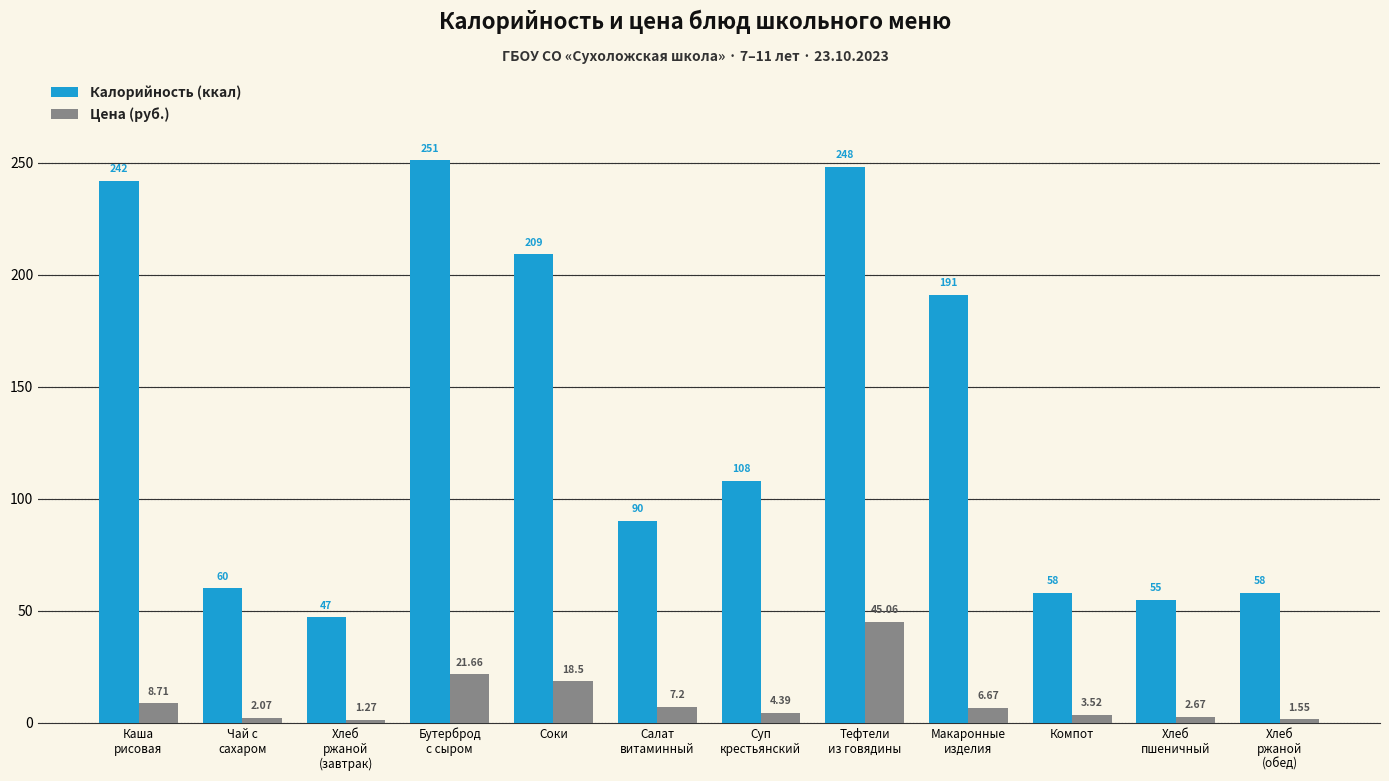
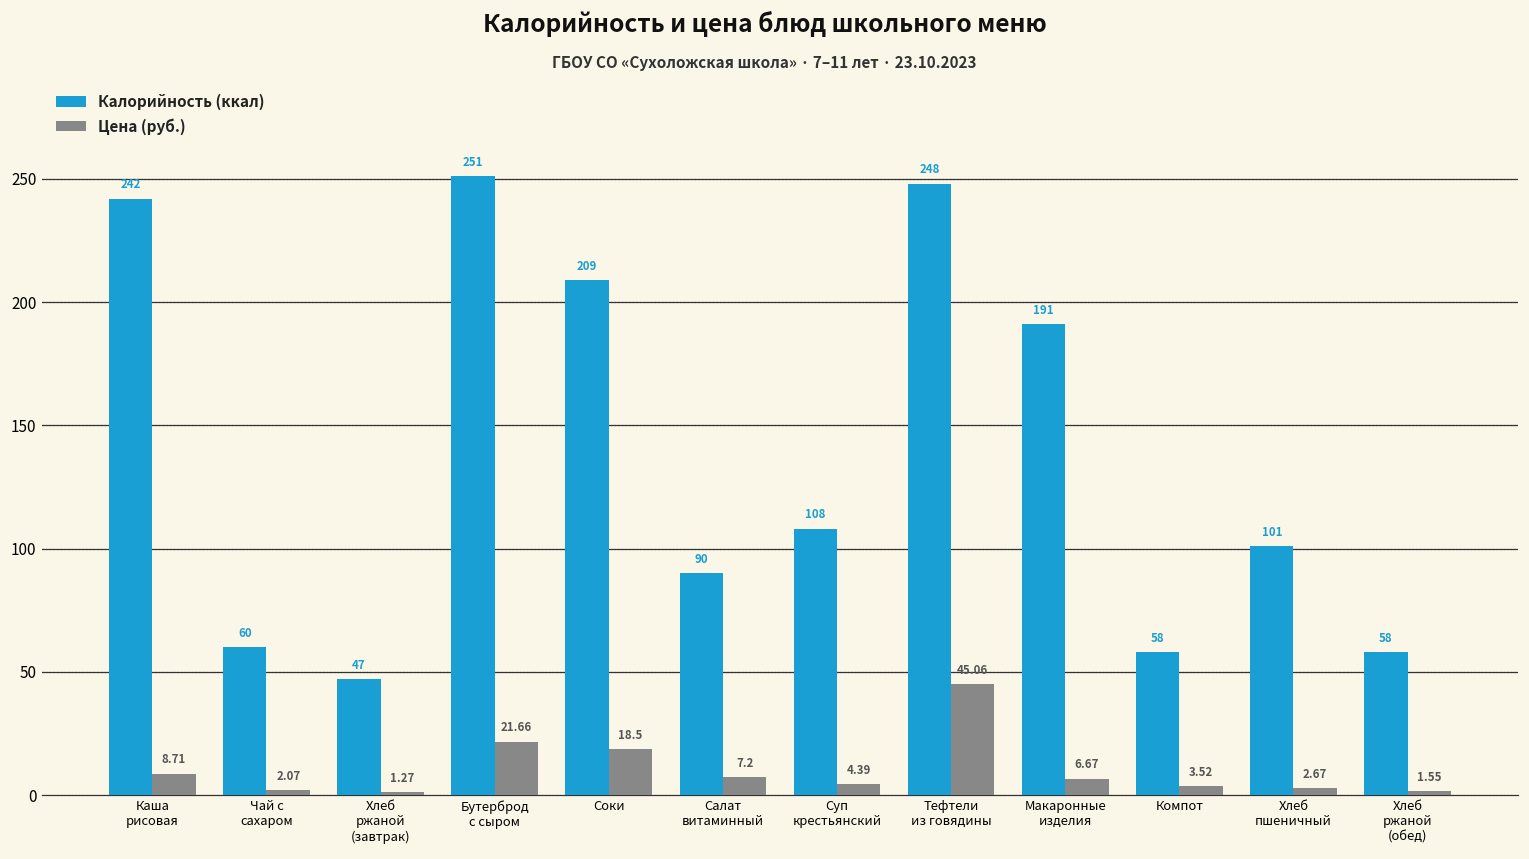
Калорийность (ккал), Хлеб пшеничный: 55 -> 101
